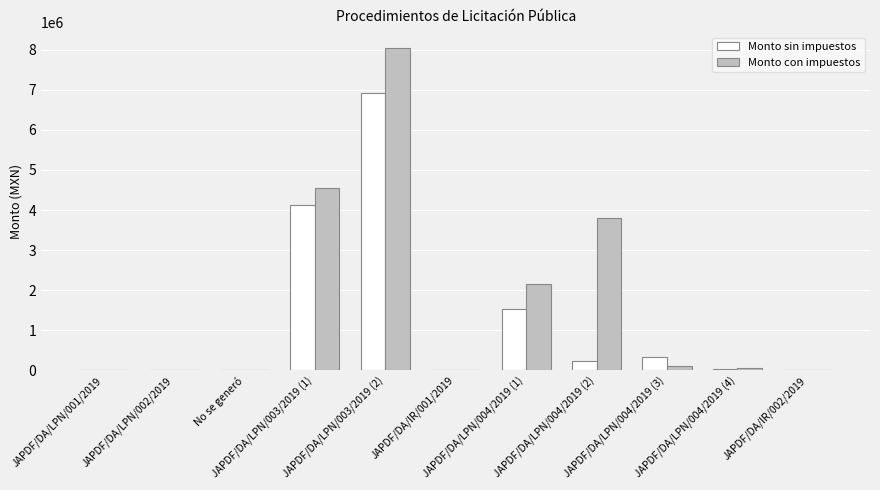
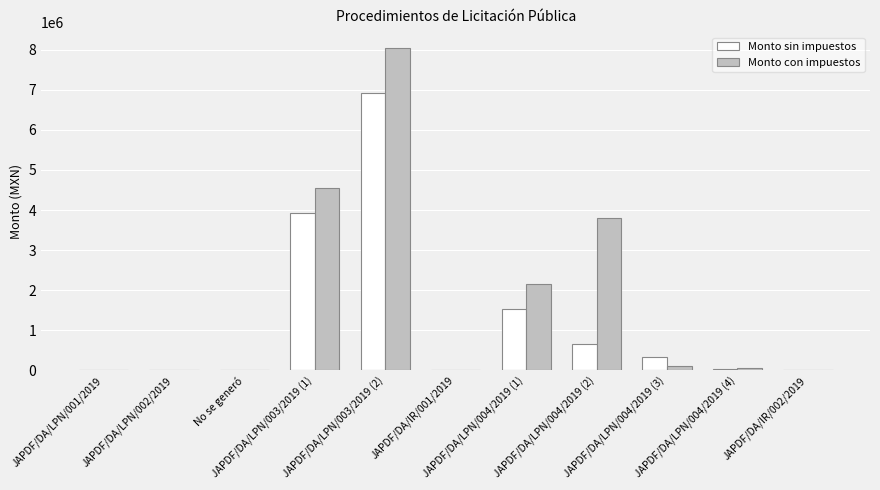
Monto sin impuestos, JAPDF/DA/LPN/003/2019 (1): 4100000 -> 3900000
Monto sin impuestos, JAPDF/DA/LPN/004/2019 (2): 200000 -> 600000
